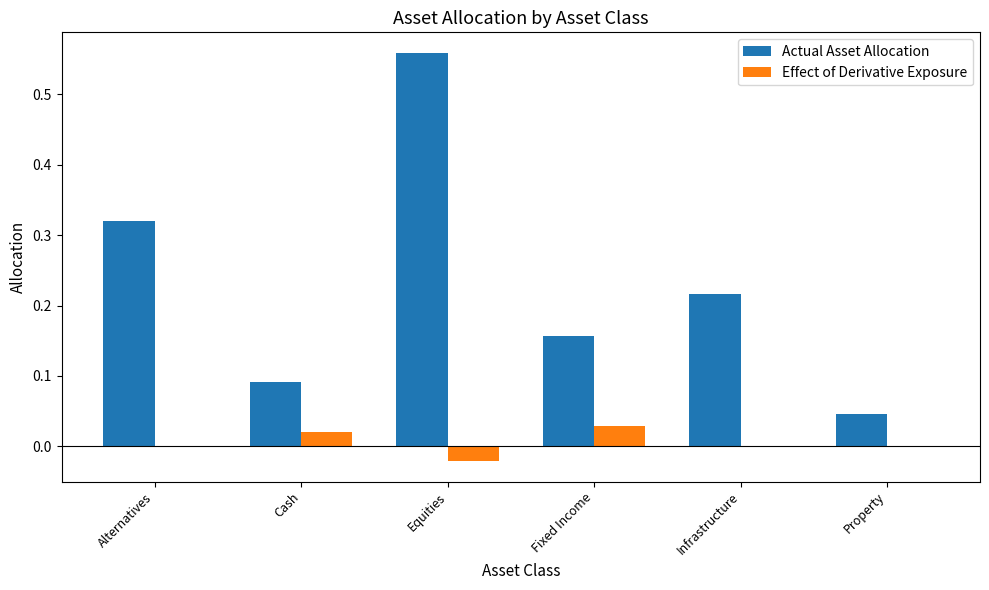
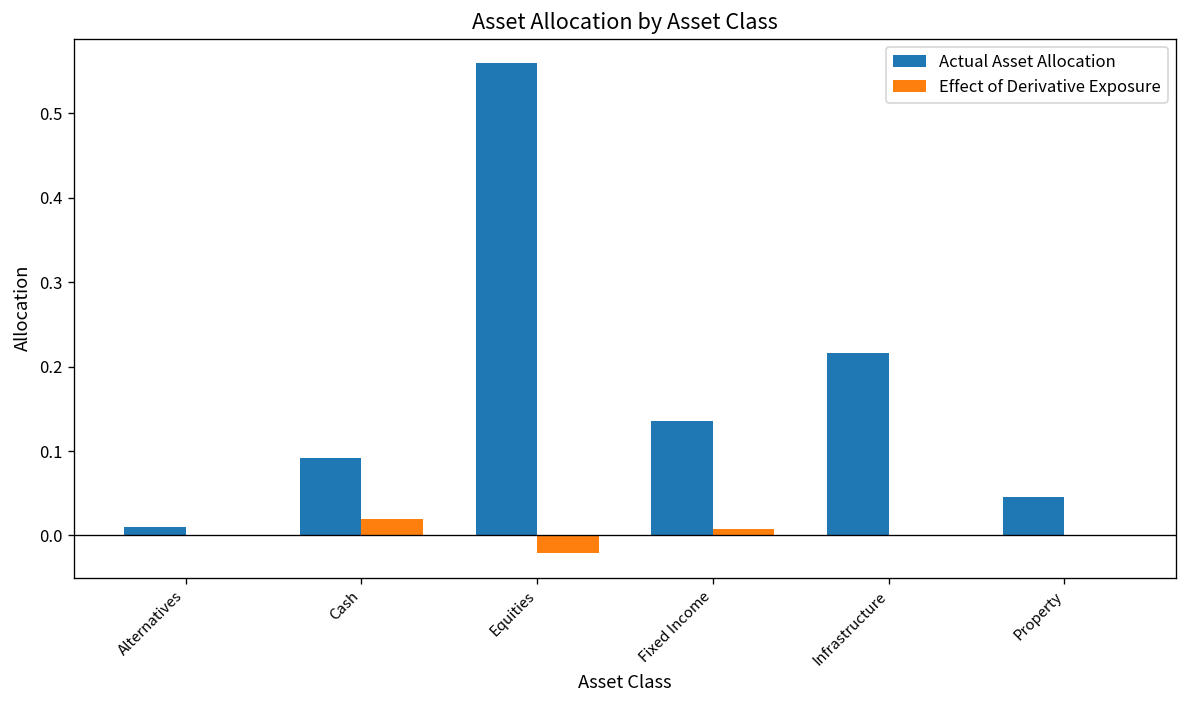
Actual Asset Allocation, Alternatives: 0.32 -> 0.01
Actual Asset Allocation, Fixed Income: 0.16 -> 0.14
Effect of Derivative Exposure, Fixed Income: 0.03 -> 0.01
